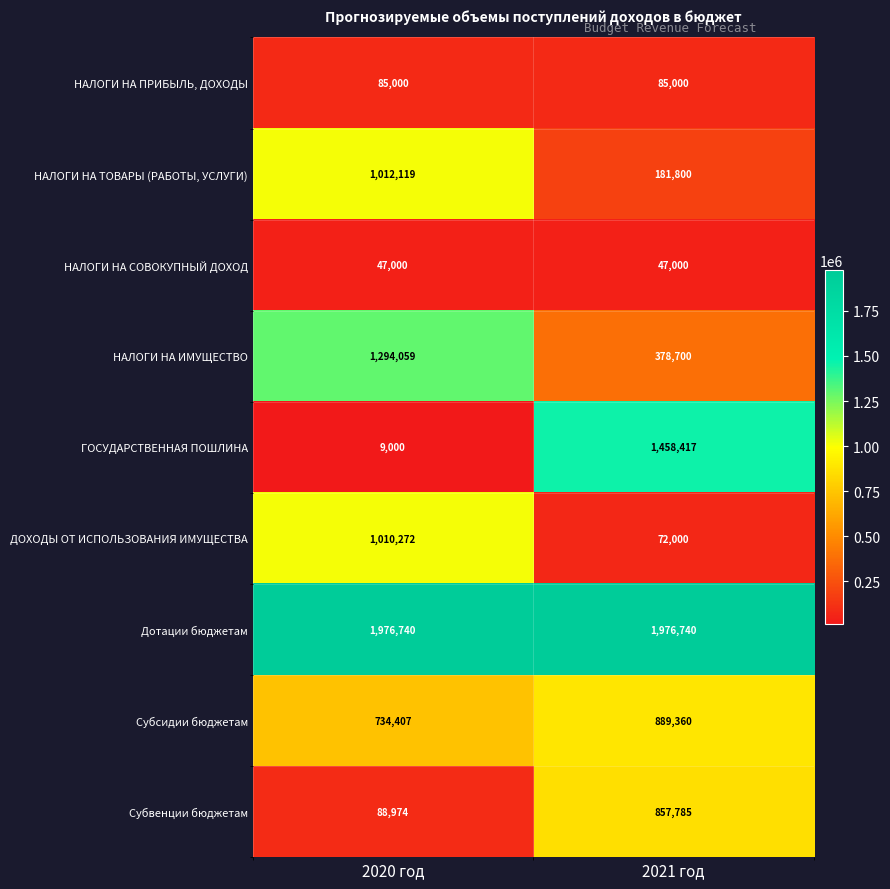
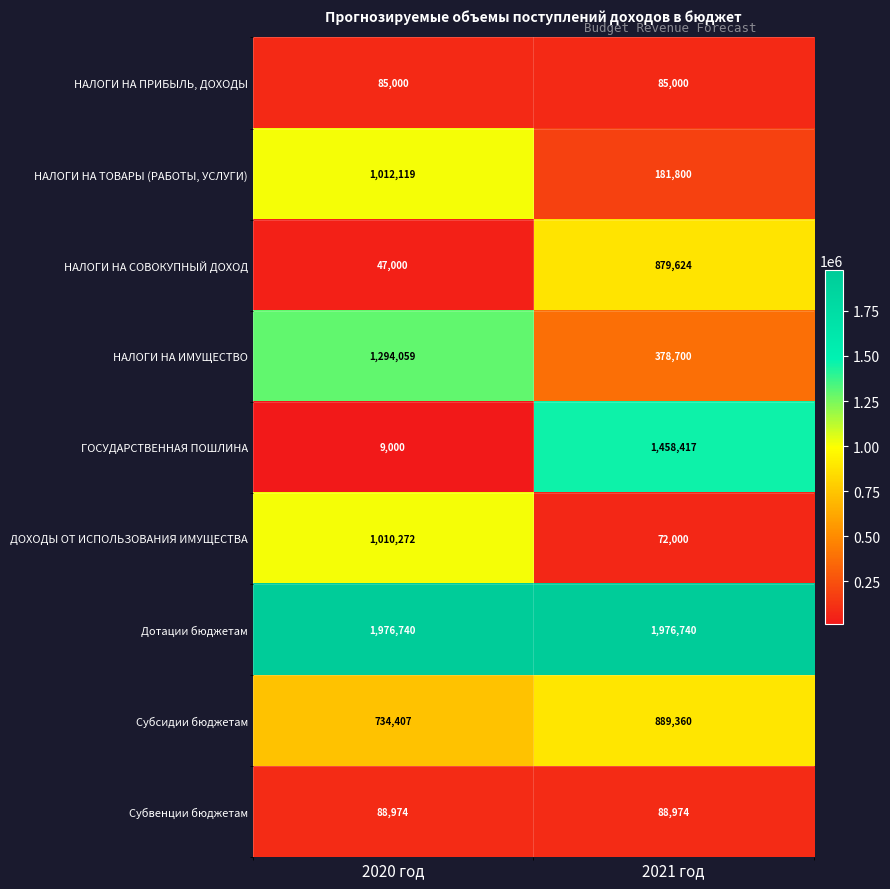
НАЛОГИ НА СОВОКУПНЫЙ ДОХОД, 2021 год: 47,000 -> 879,624
Субвенции бюджетам, 2021 год: 857,785 -> 88,974
